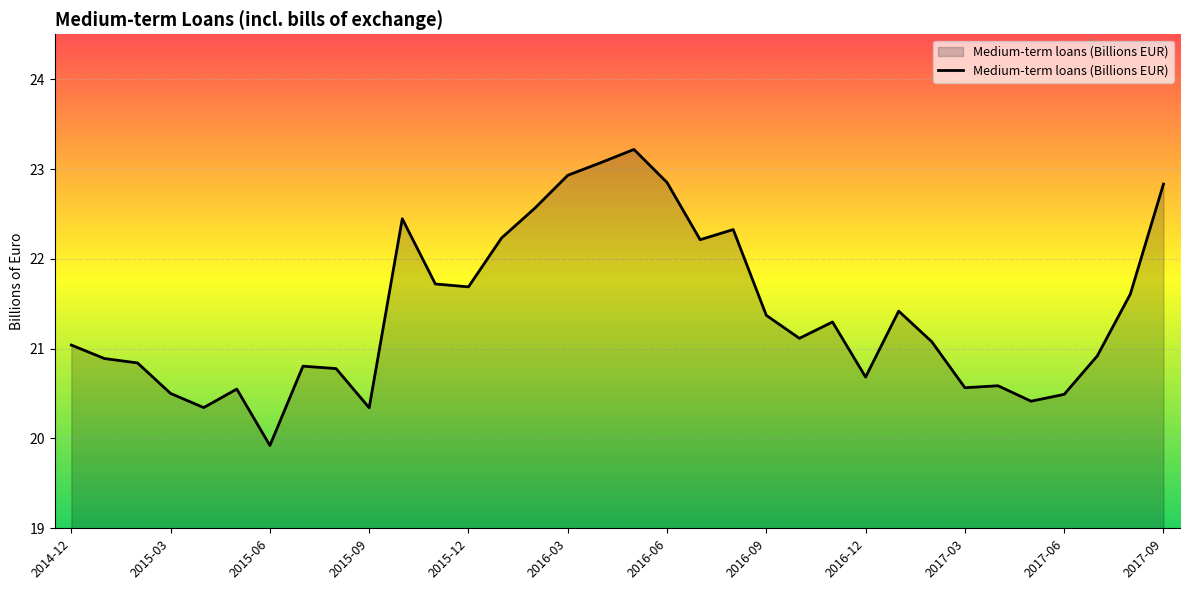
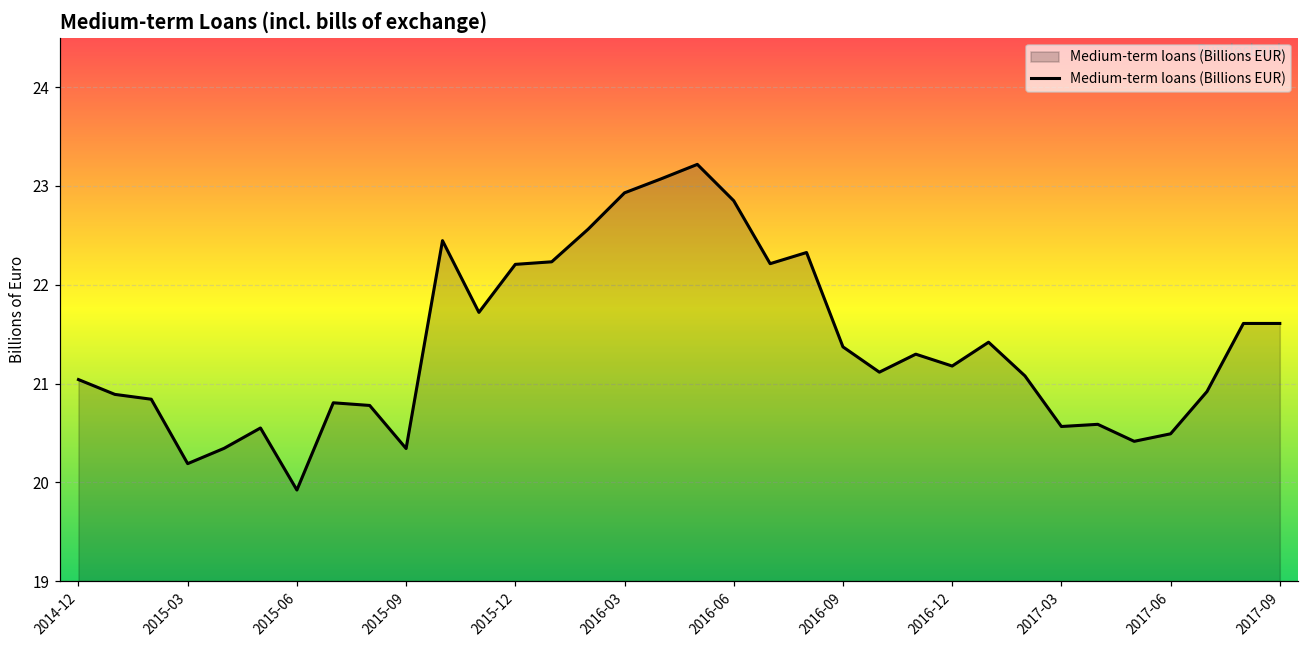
2015-03: 20.5 -> 20.2
2015-12: 21.7 -> 22.2
2016-12: 20.7 -> 21.2
2017-09: 22.8 -> 21.6
